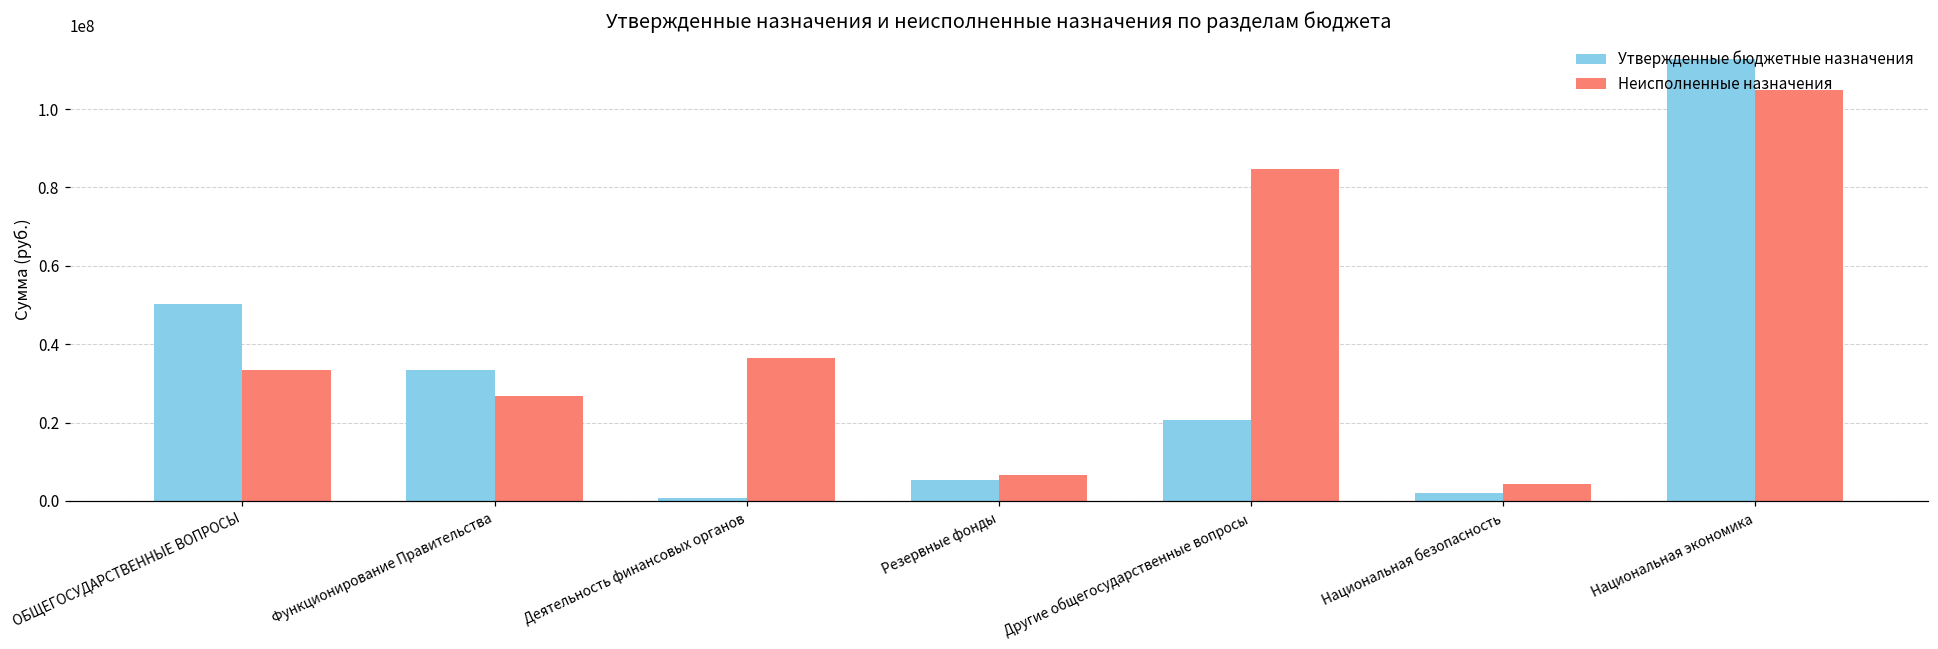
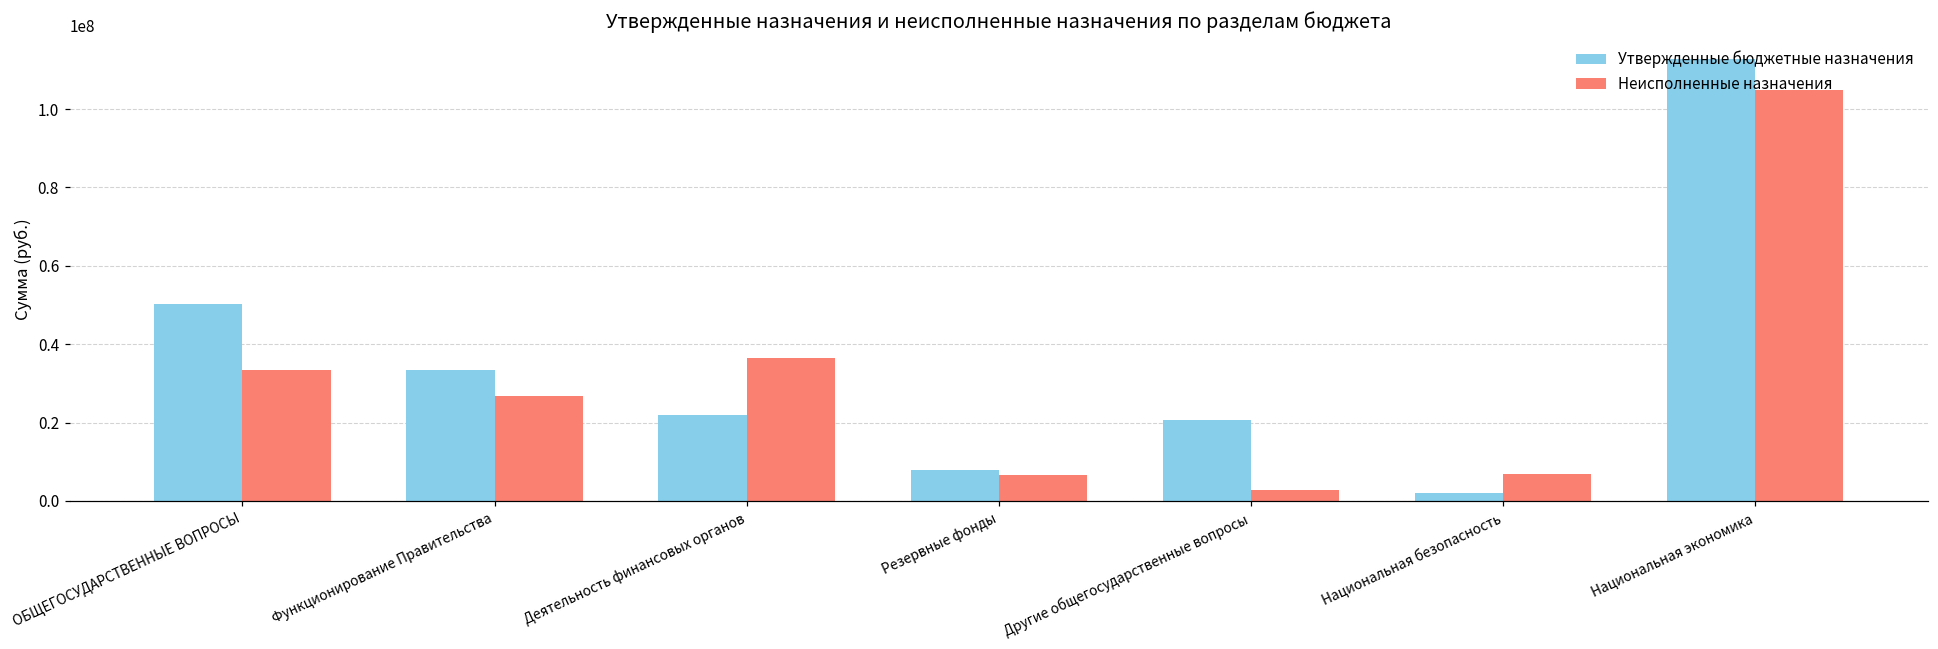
Утвержденные бюджетные назначения, Деятельность финансовых органов: 1000000 -> 22000000
Утвержденные бюджетные назначения, Резервные фонды: 5000000 -> 8000000
Неисполненные назначения, Другие общегосударственные вопросы: 85000000 -> 3000000
Неисполненные назначения, Национальная безопасность: 4000000 -> 7000000
